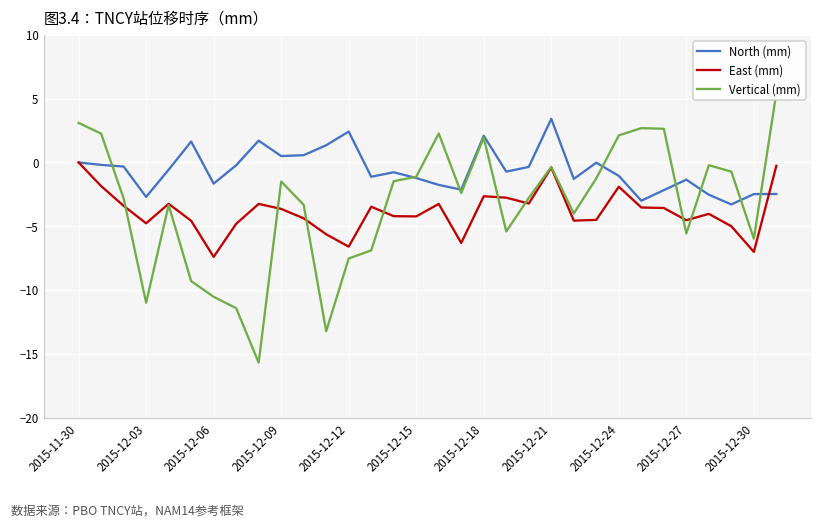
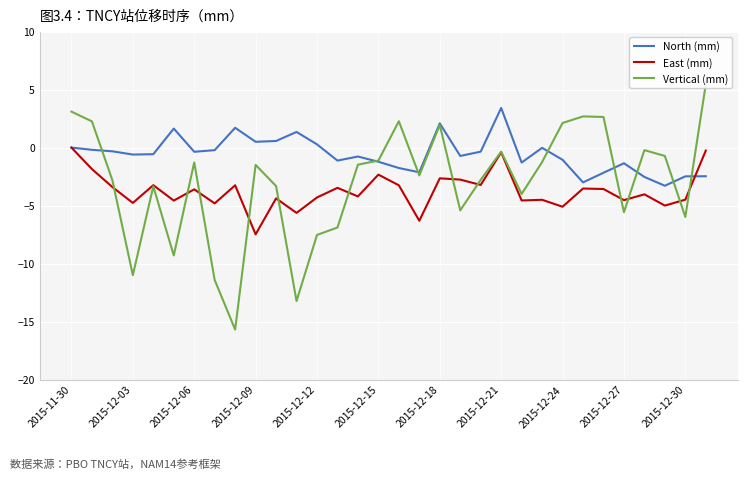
North (mm), 2015-12-03: -2.7 -> -0.6
North (mm), 2015-12-06: -1.7 -> -0.4
East (mm), 2015-12-06: -7.4 -> -3.6
Vertical (mm), 2015-12-06: -10.5 -> -1.3
East (mm), 2015-12-09: -3.6 -> -7.5
North (mm), 2015-12-12: 2.4 -> 0.3
East (mm), 2015-12-12: -6.6 -> -4.3
East (mm), 2015-12-15: -4.2 -> -2.3
East (mm), 2015-12-24: -1.9 -> -5.1
East (mm), 2015-12-30: -7.0 -> -4.5
